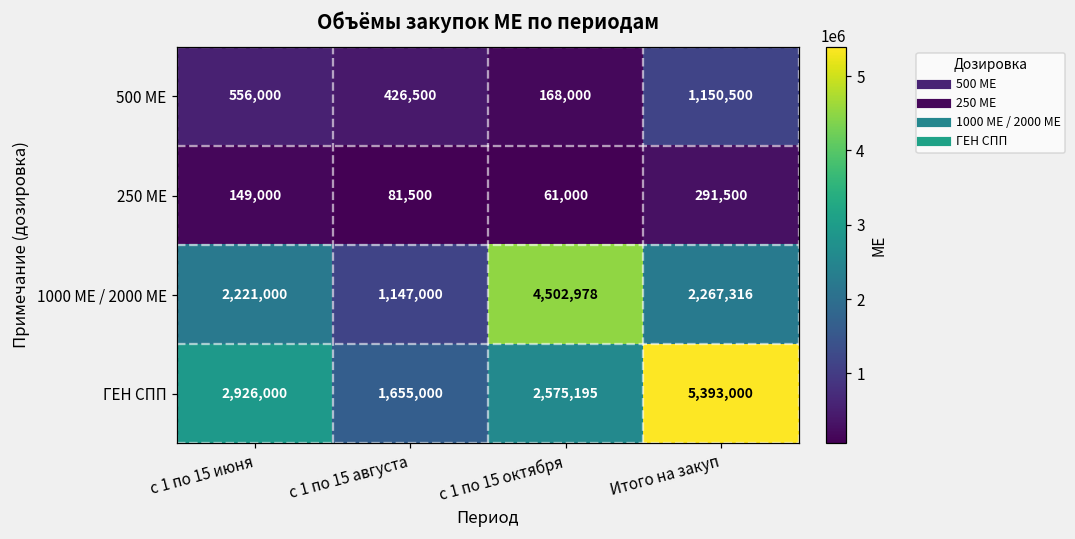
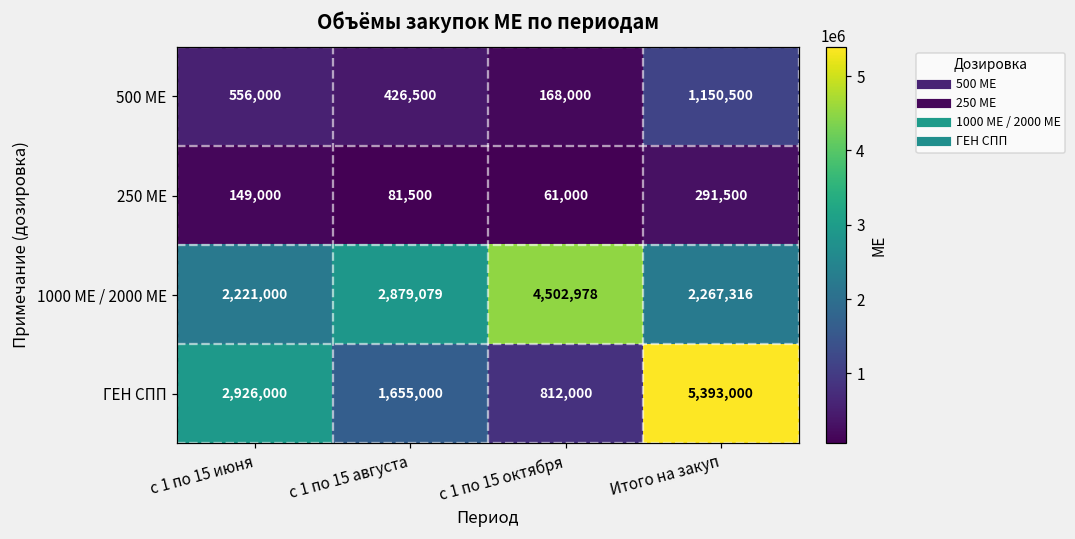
1000 МЕ / 2000 МЕ, с 1 по 15 августа: 1,147,000 -> 2,879,079
ГЕН СПП, с 1 по 15 октября: 2,575,195 -> 812,000
